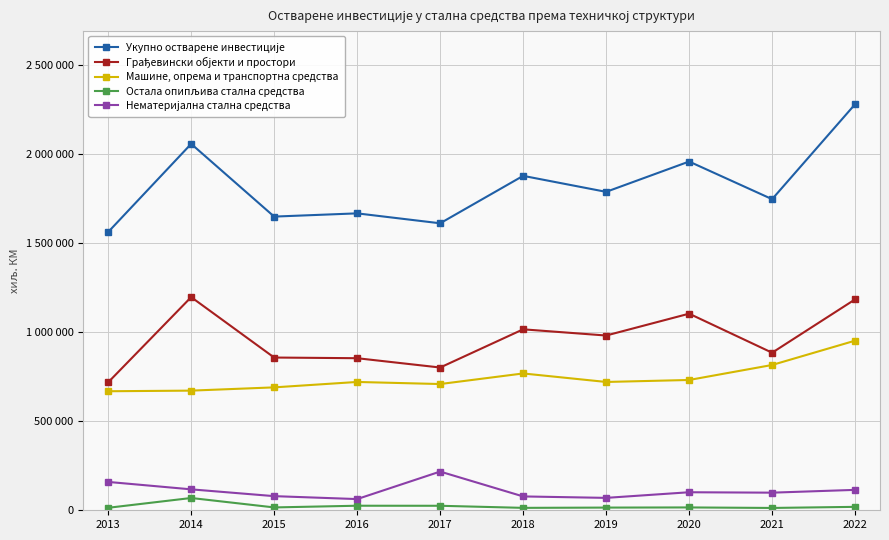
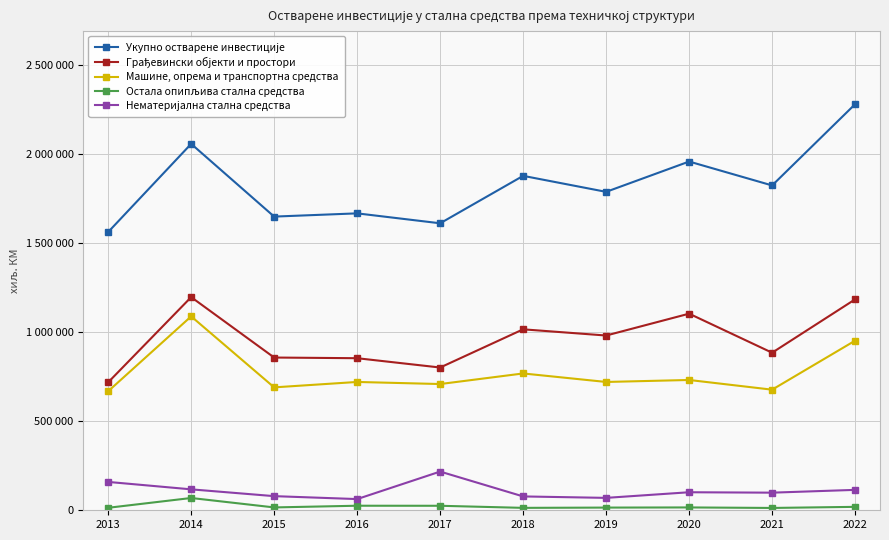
Машине, опрема и транспортна средства, 2014: 670000 -> 1090000
Укупно остварене инвестиције, 2021: 1750000 -> 1830000
Машине, опрема и транспортна средства, 2021: 820000 -> 680000
